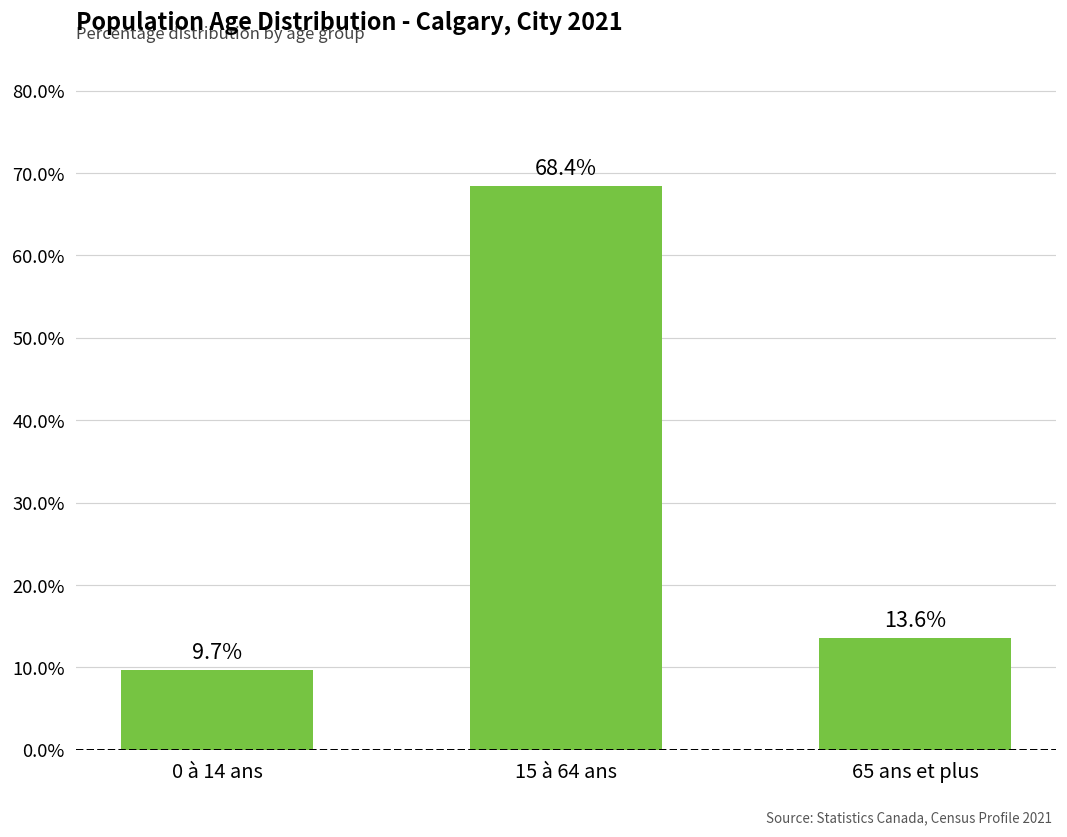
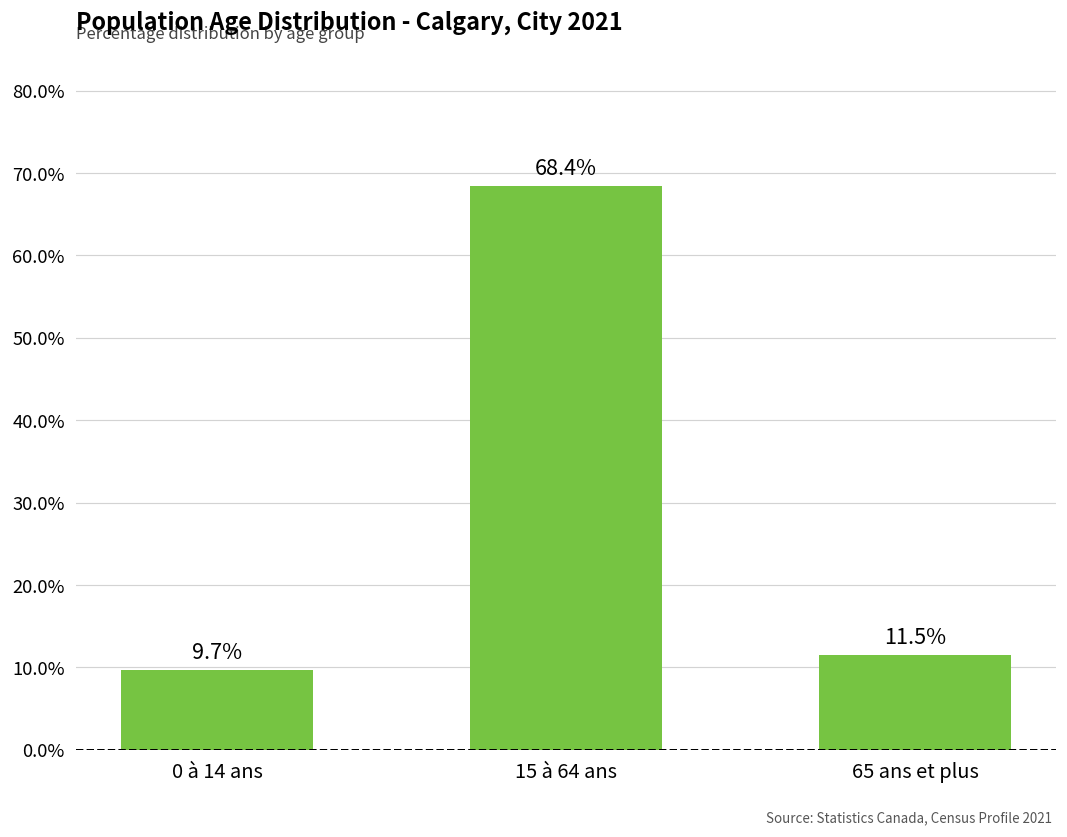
65 ans et plus: 13.6% -> 11.5%
